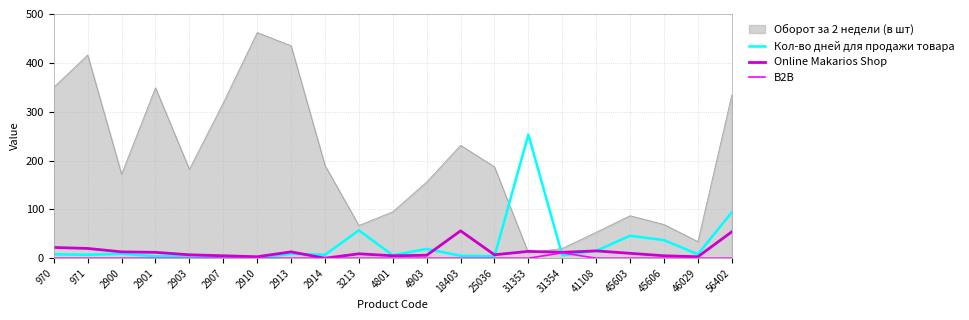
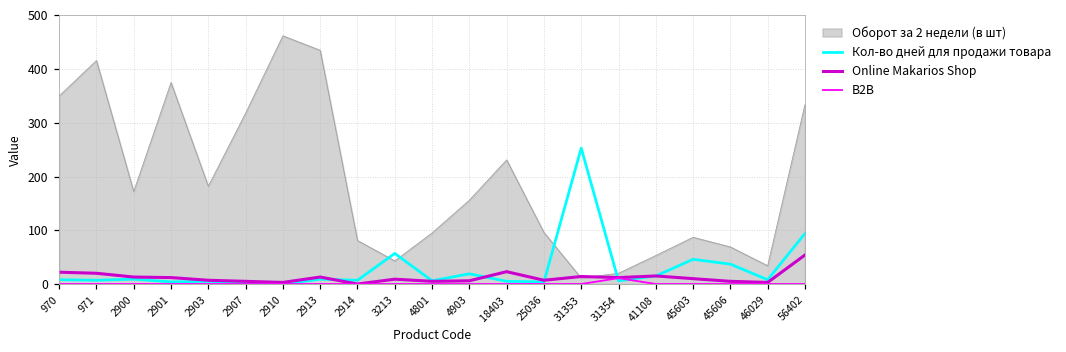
Оборот за 2 недели (в шт), 2901: 350 -> 380
Оборот за 2 недели (в шт), 2914: 190 -> 80
Оборот за 2 недели (в шт), 3213: 70 -> 40
Online Makarios Shop, 18403: 60 -> 20
Оборот за 2 недели (в шт), 25036: 190 -> 100
